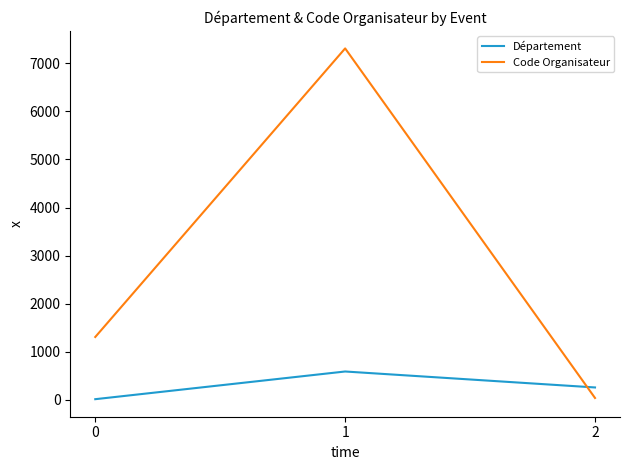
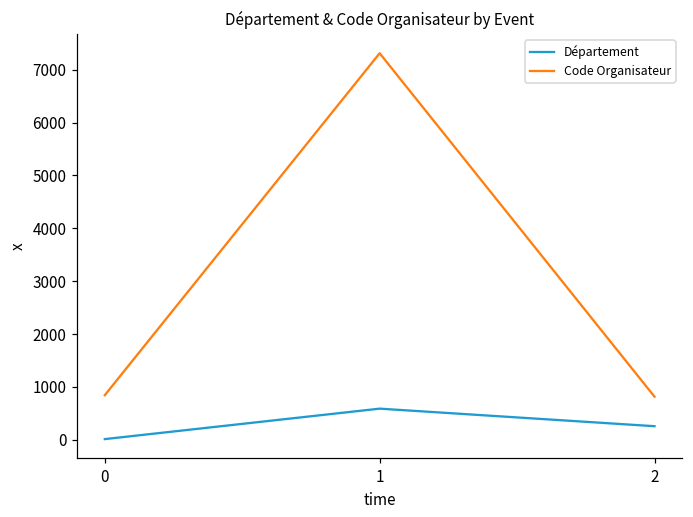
Code Organisateur, 0: 1300 -> 800
Code Organisateur, 2: 0 -> 800
